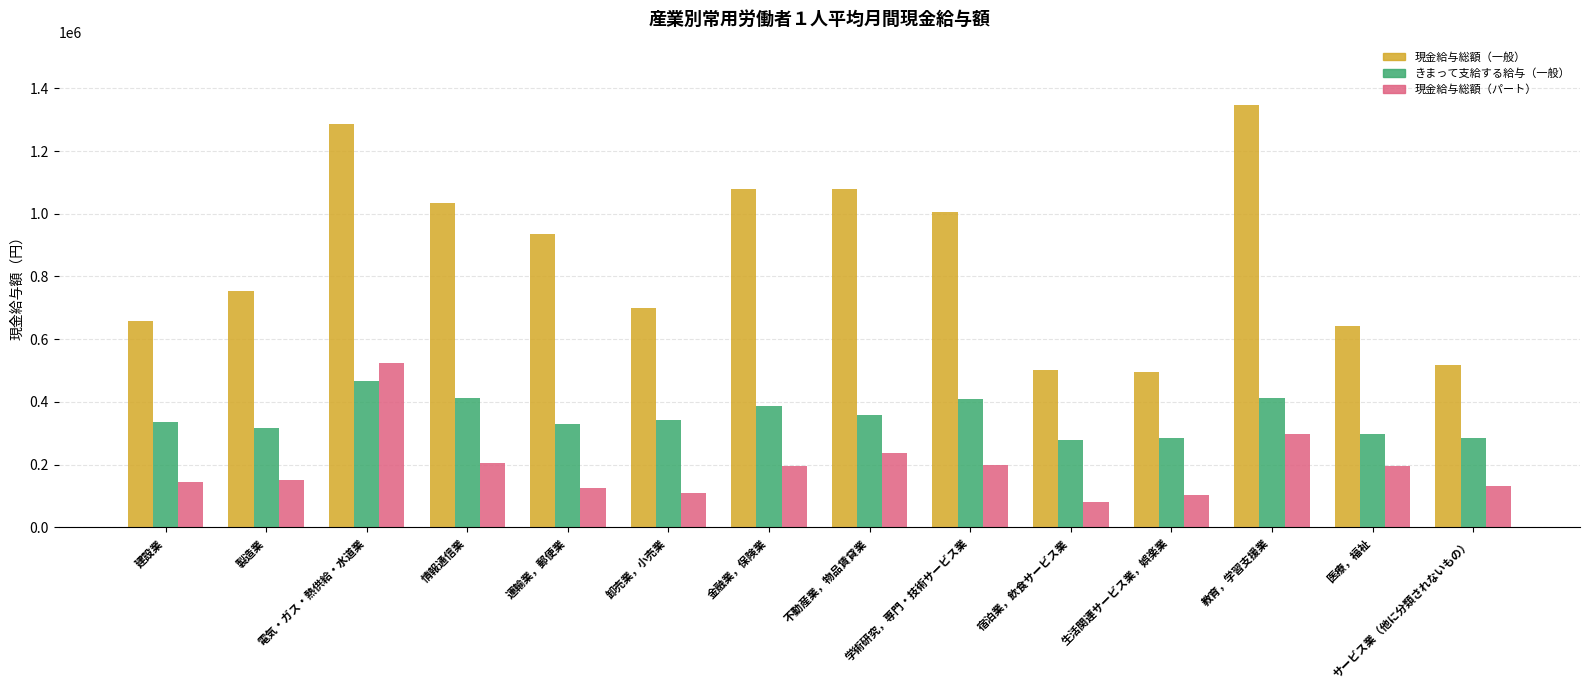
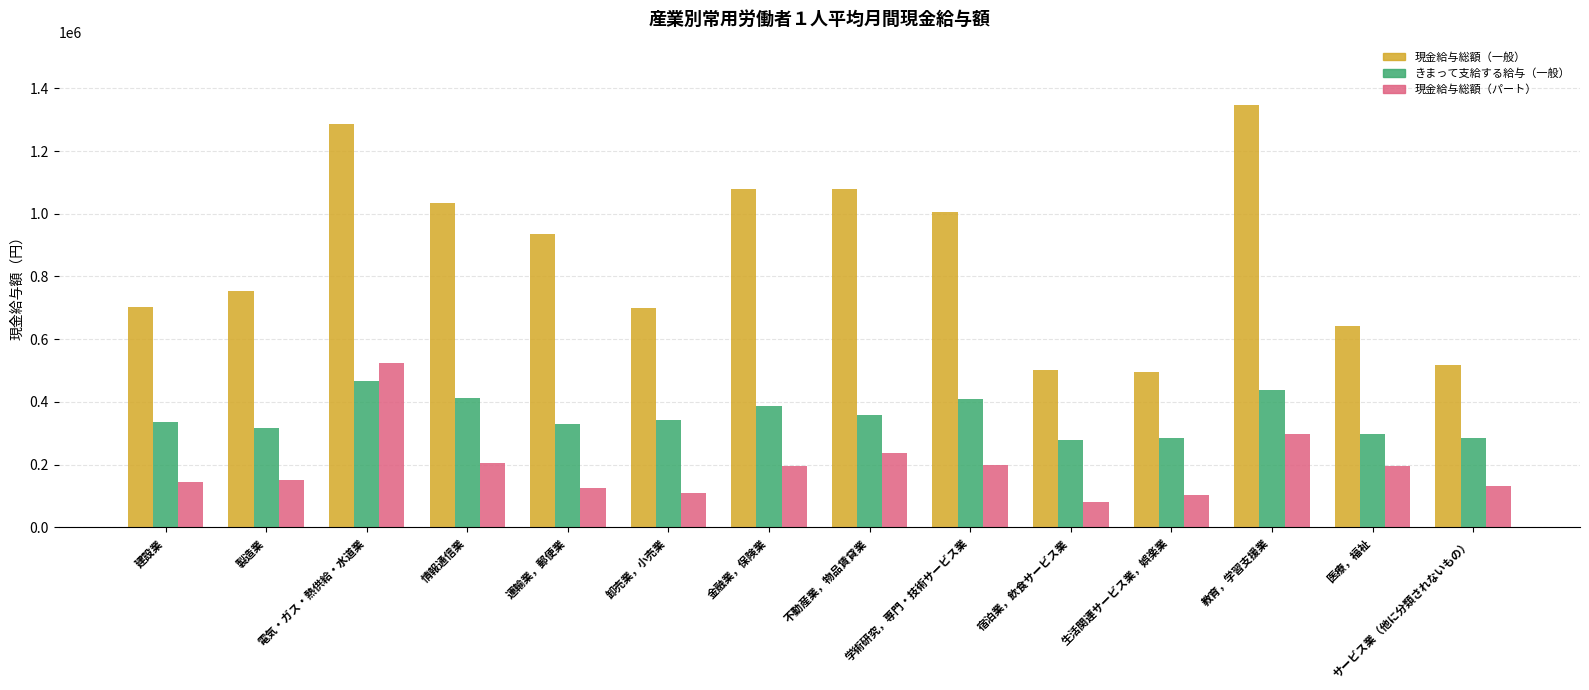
現金給与総額（一般）, 建設業: 660000 -> 700000
きまって支給する給与（一般）, 教育，学習支援業: 410000 -> 440000
